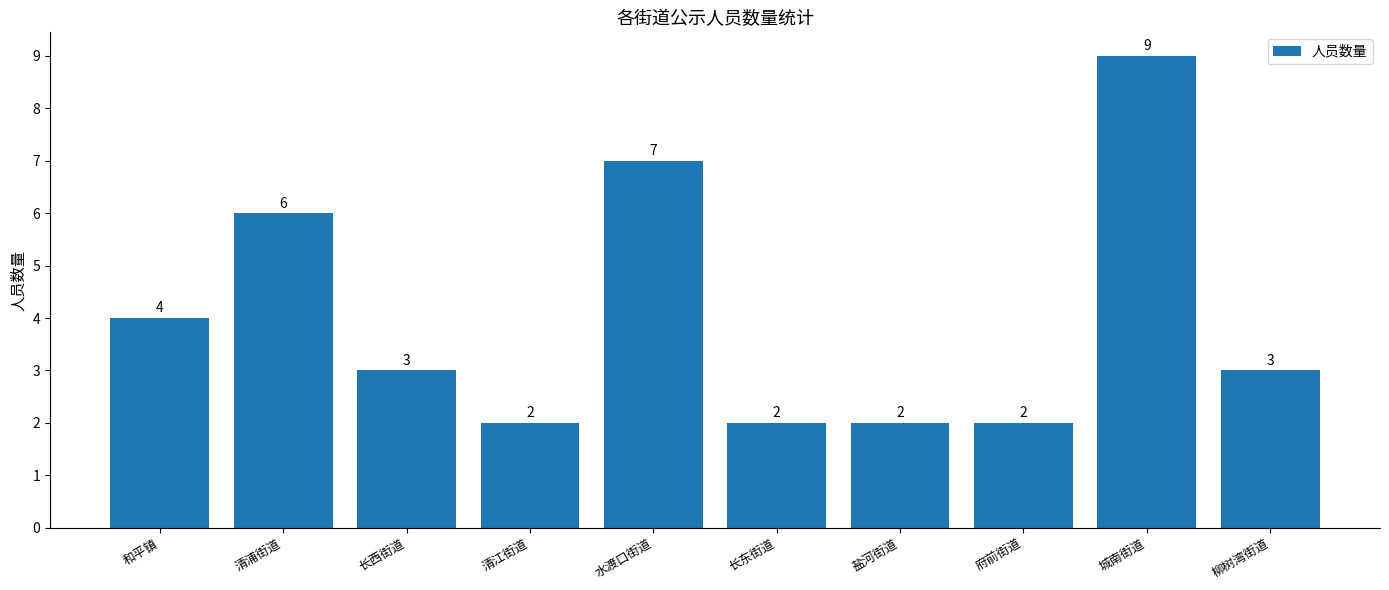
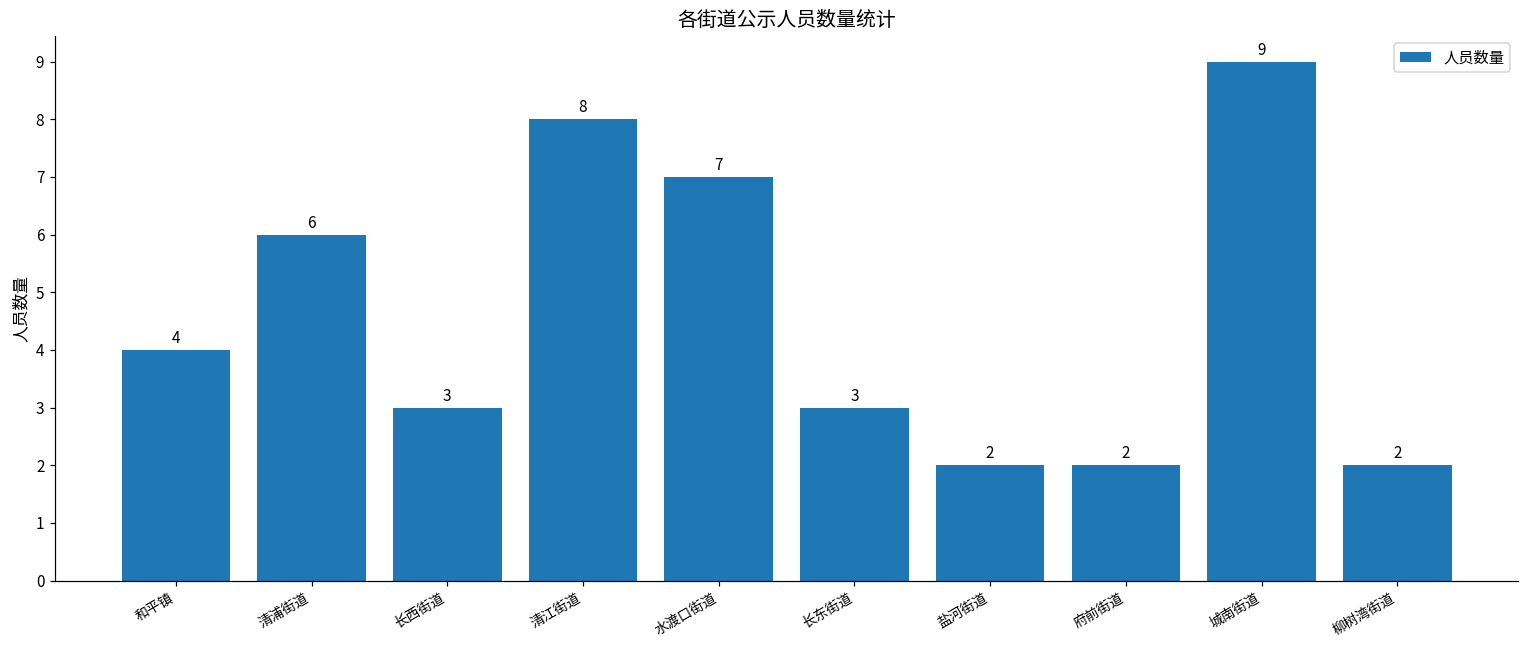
清江街道: 2 -> 8
长东街道: 2 -> 3
柳树湾街道: 3 -> 2
